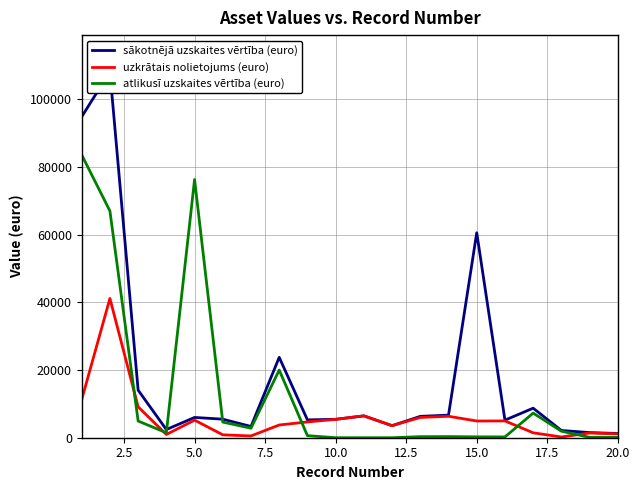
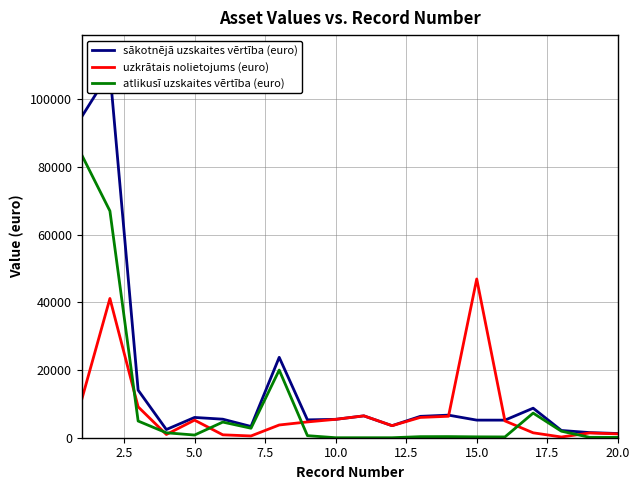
atlikusī uzskaites vērtība (euro), 5.0: 76000 -> 1000
sākotnējā uzskaites vērtība (euro), 15.0: 61000 -> 5000
uzkrātais nolietojums (euro), 15.0: 5000 -> 47000
